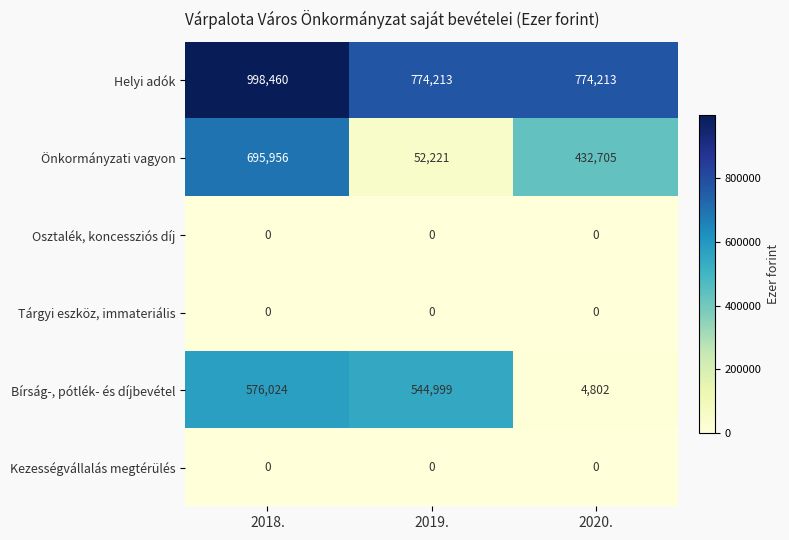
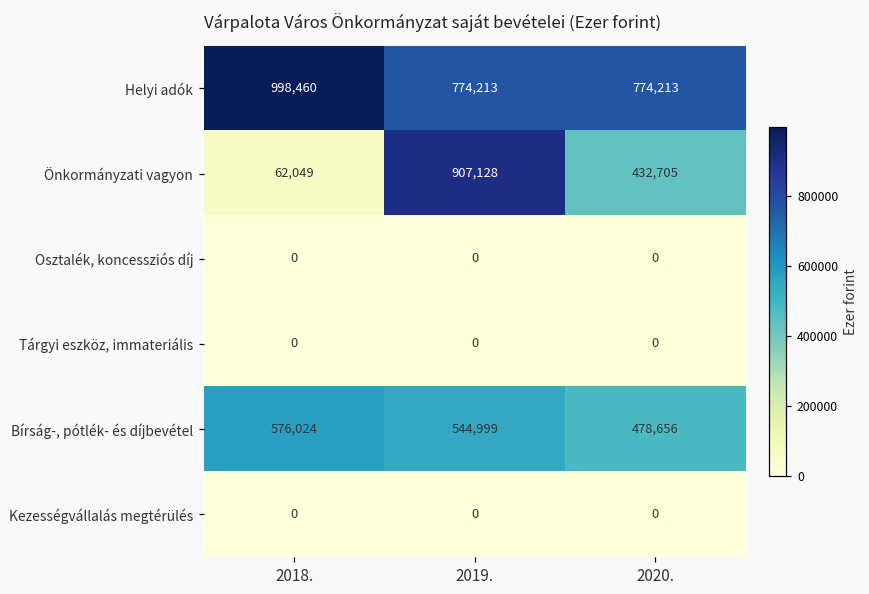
Önkormányzati vagyon, 2018.: 695,956 -> 62,049
Önkormányzati vagyon, 2019.: 52,221 -> 907,128
Bírság-, pótlék- és díjbevétel, 2020.: 4,802 -> 478,656
